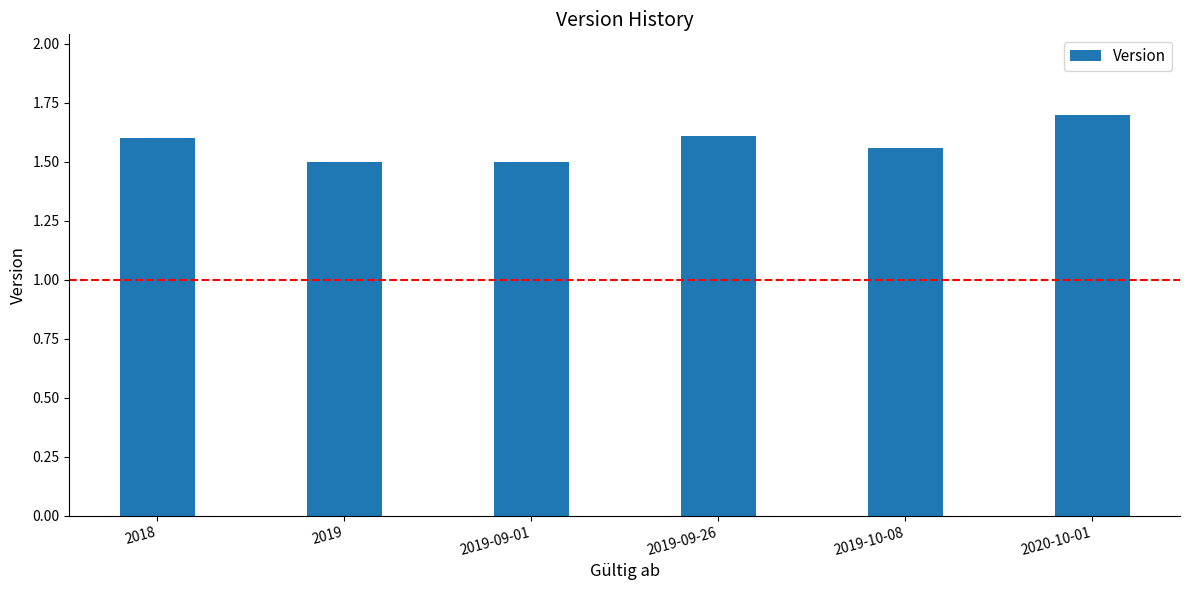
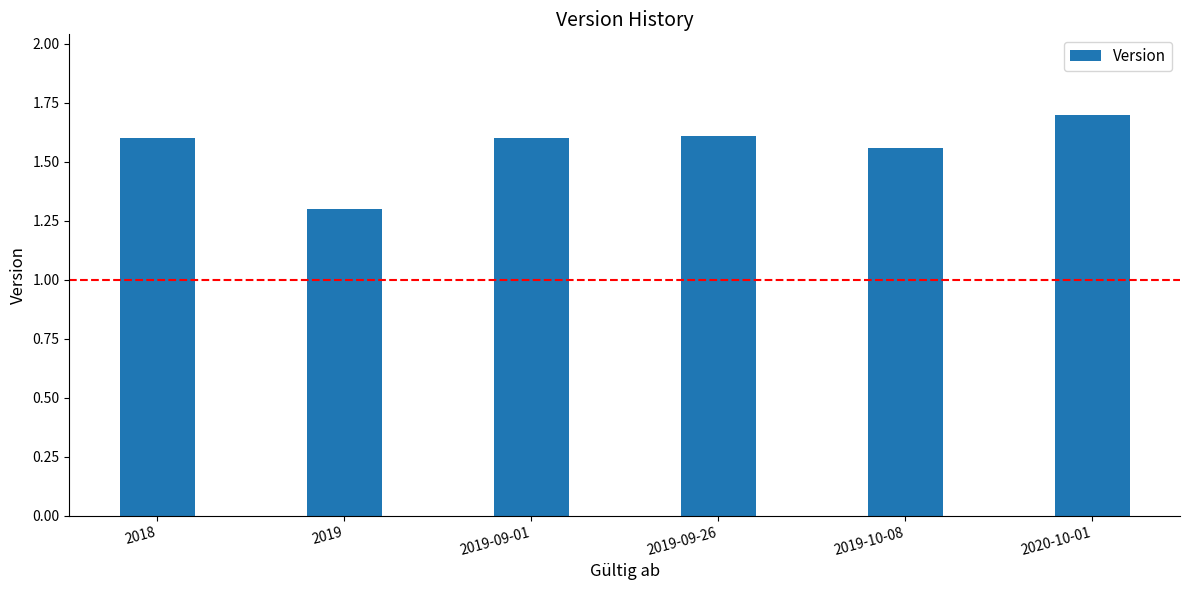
2019: 1.5 -> 1.3
2019-09-01: 1.5 -> 1.6
